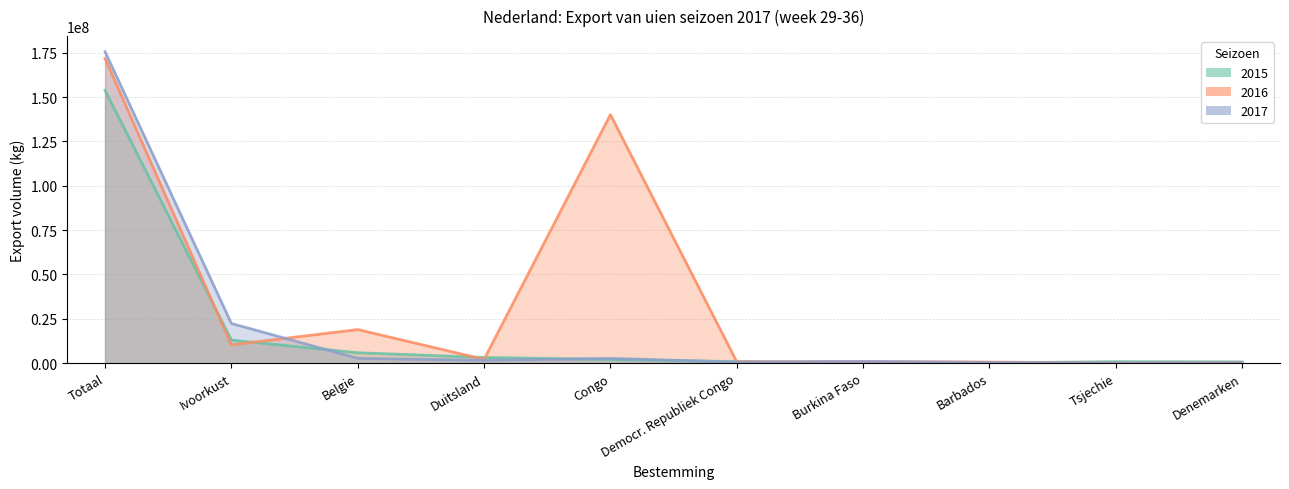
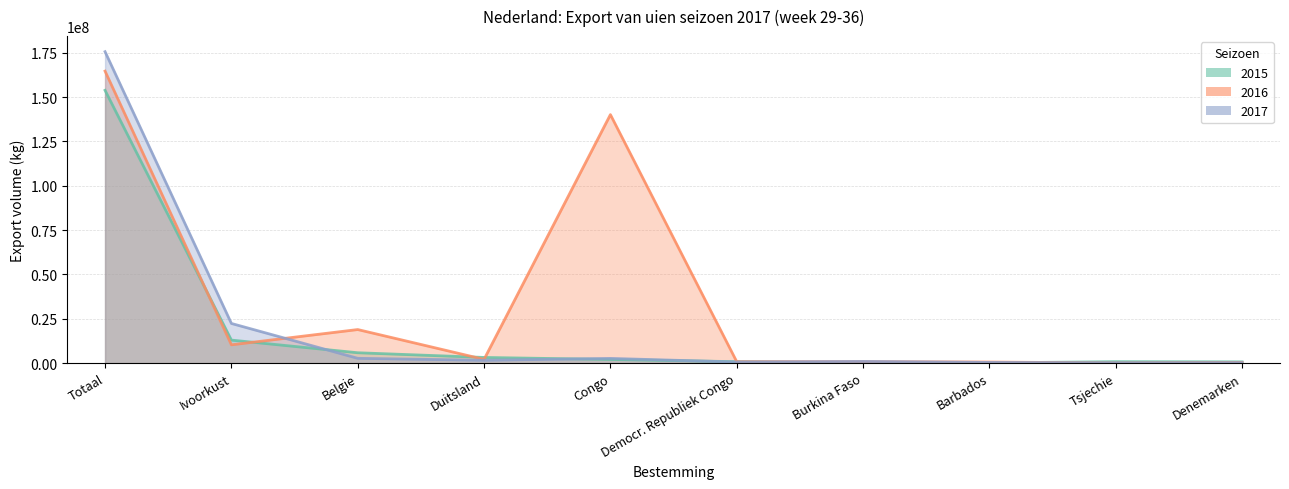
2016, Totaal: 172000000 -> 165000000
